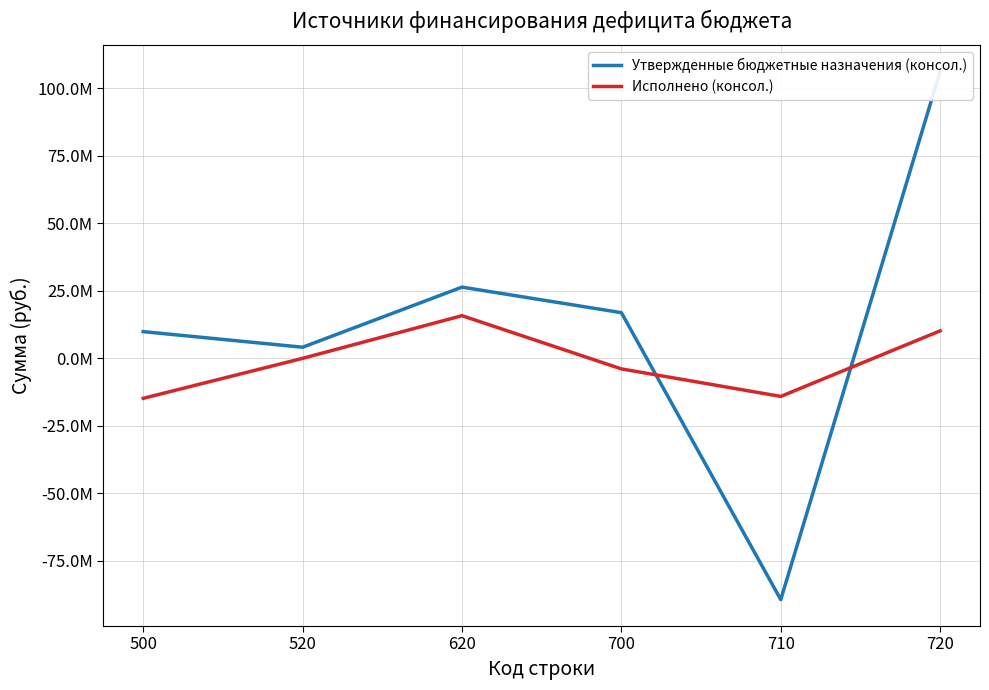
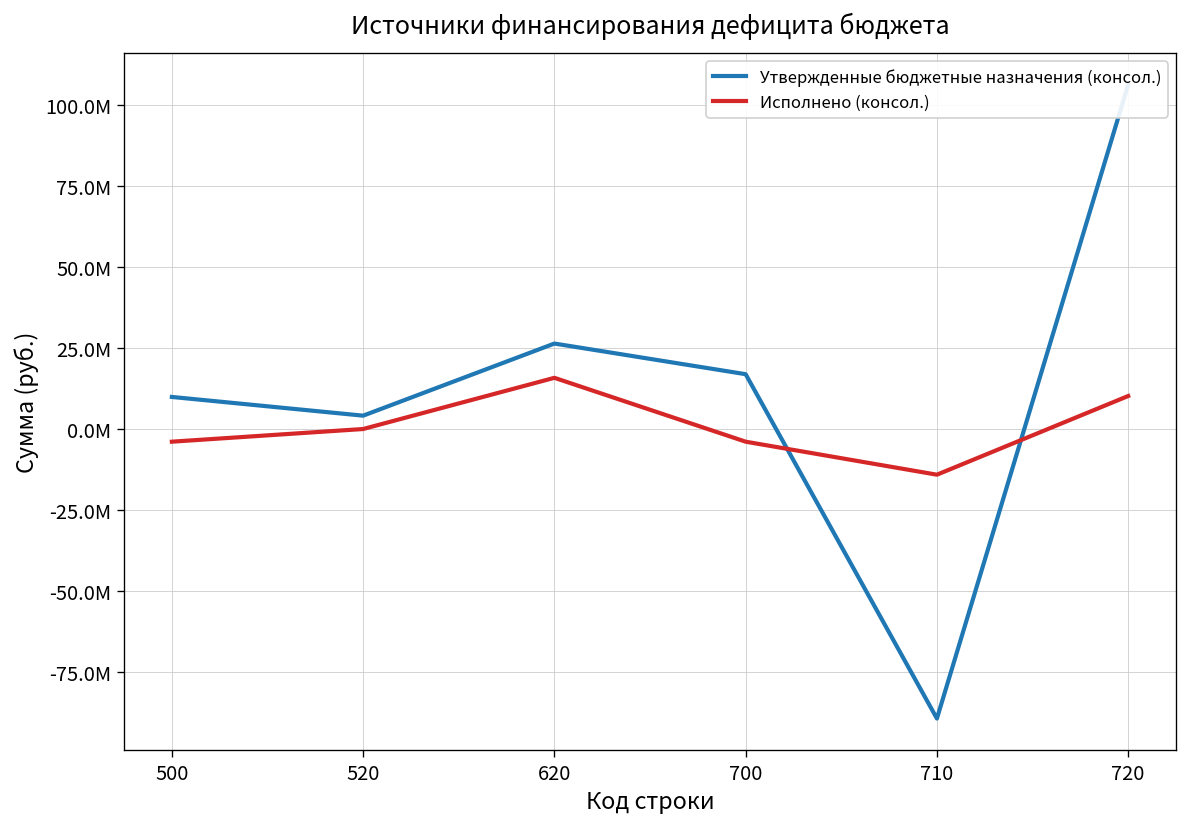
Исполнено (консол.), 500: -15000000 -> -4000000
